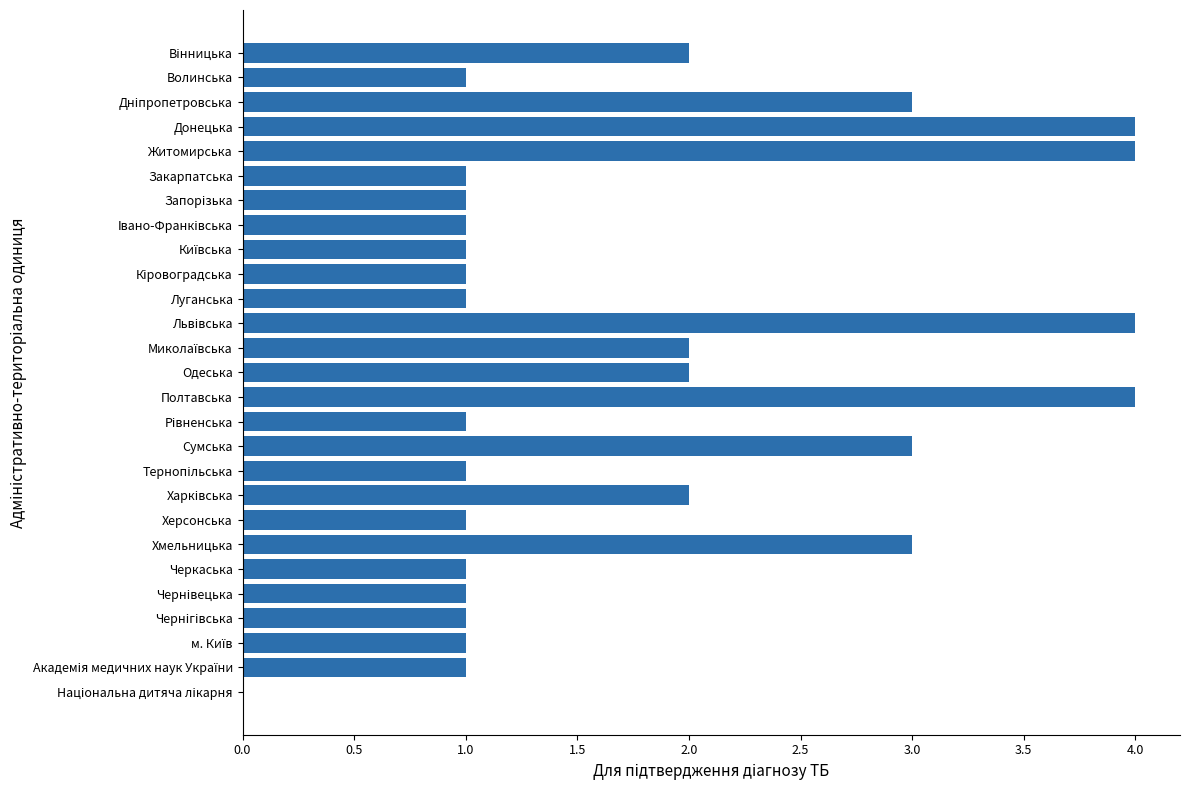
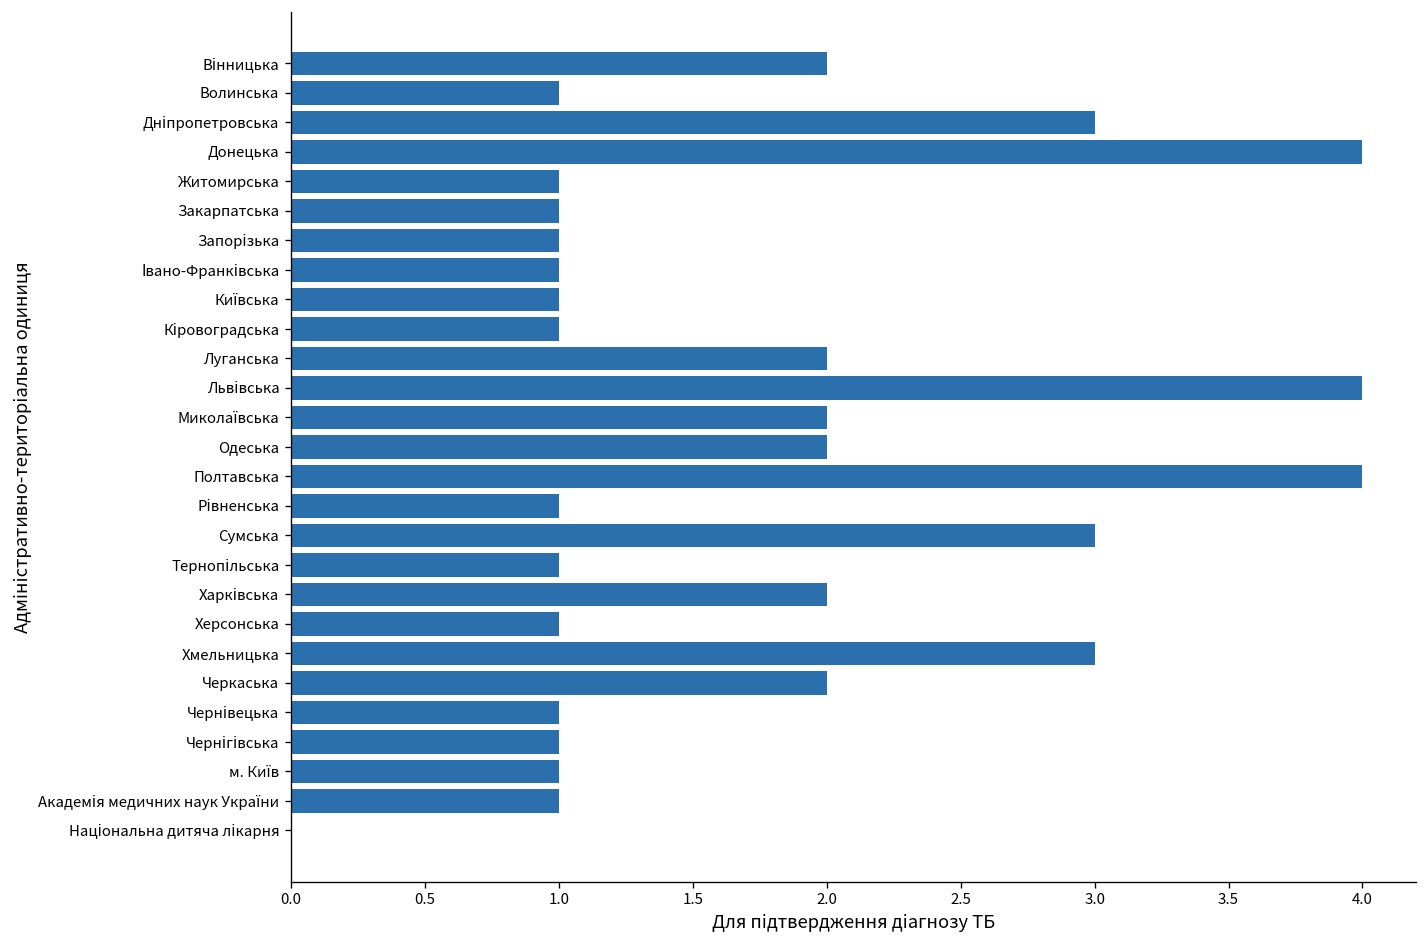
Житомирська: 4 -> 1
Луганська: 1 -> 2
Черкаська: 1 -> 2
